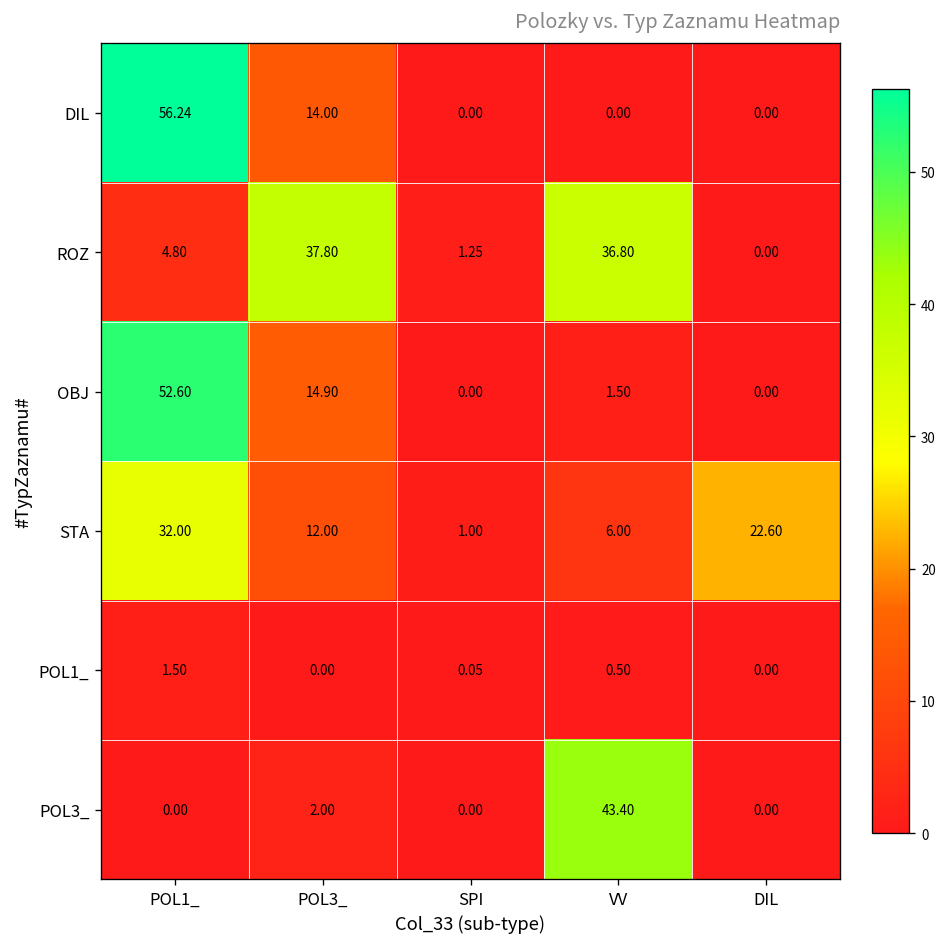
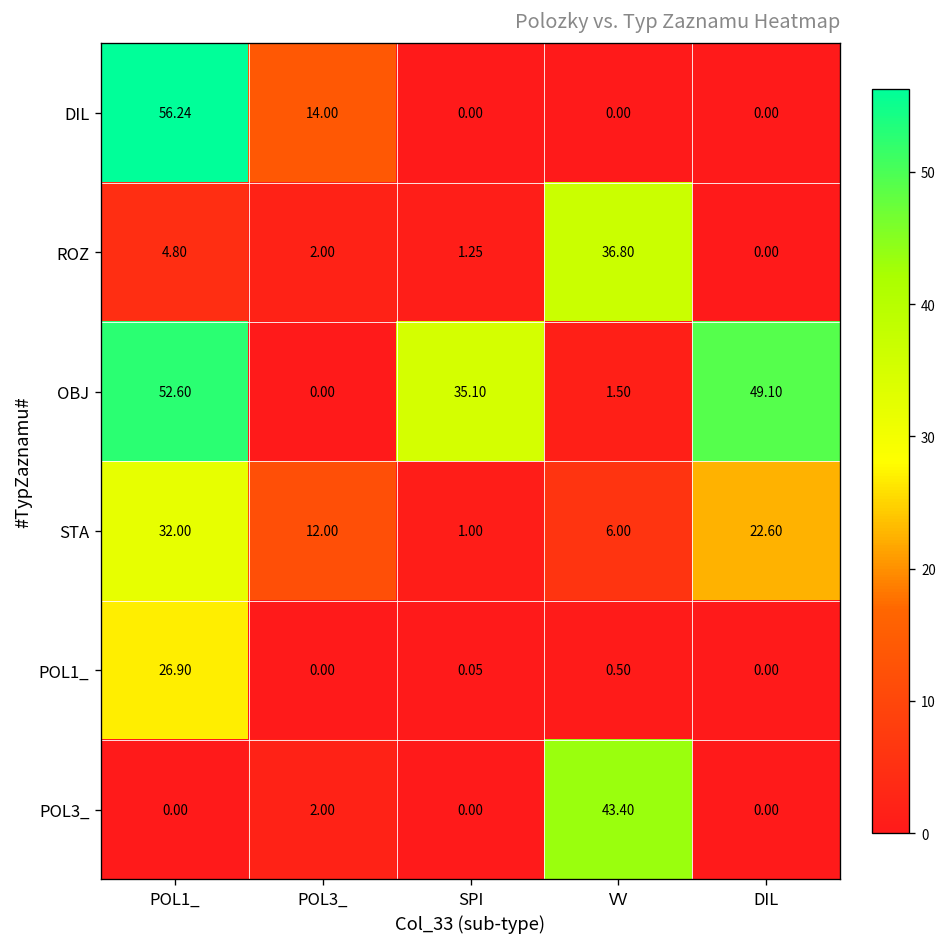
ROZ, POL3_: 37.80 -> 2.00
OBJ, POL3_: 14.90 -> 0.00
OBJ, SPI: 0.00 -> 35.10
OBJ, DIL: 0.00 -> 49.10
POL1_, POL1_: 1.50 -> 26.90
